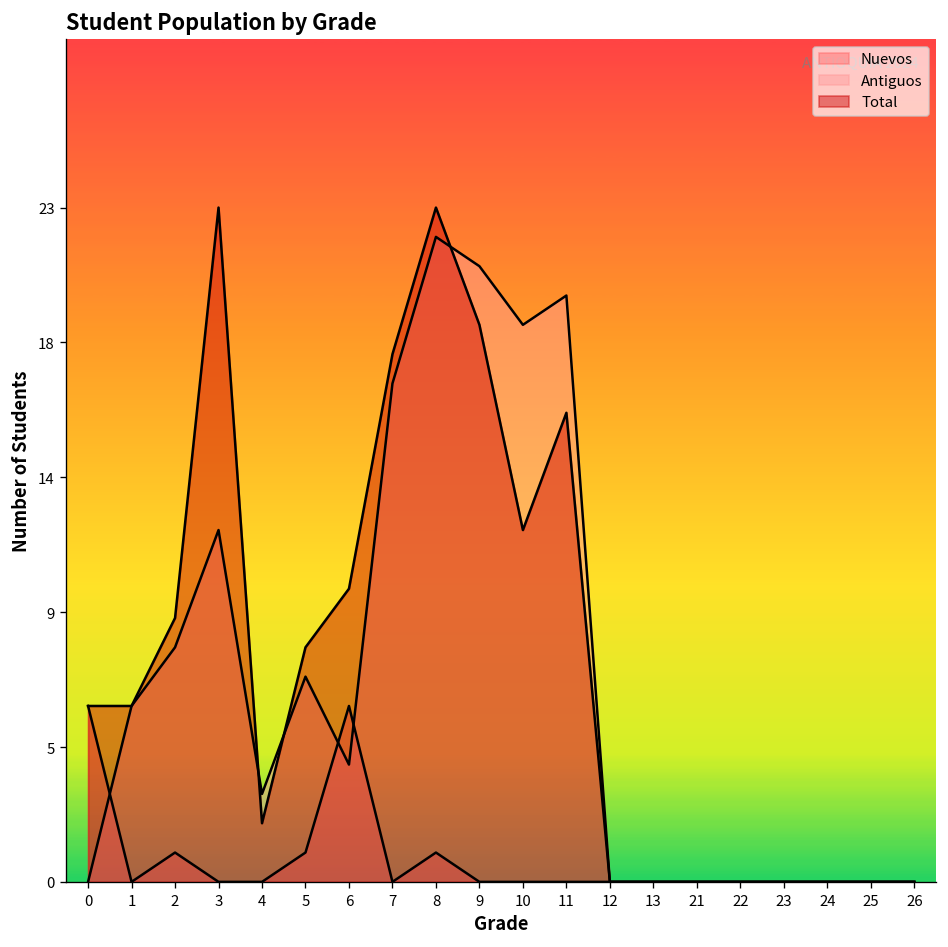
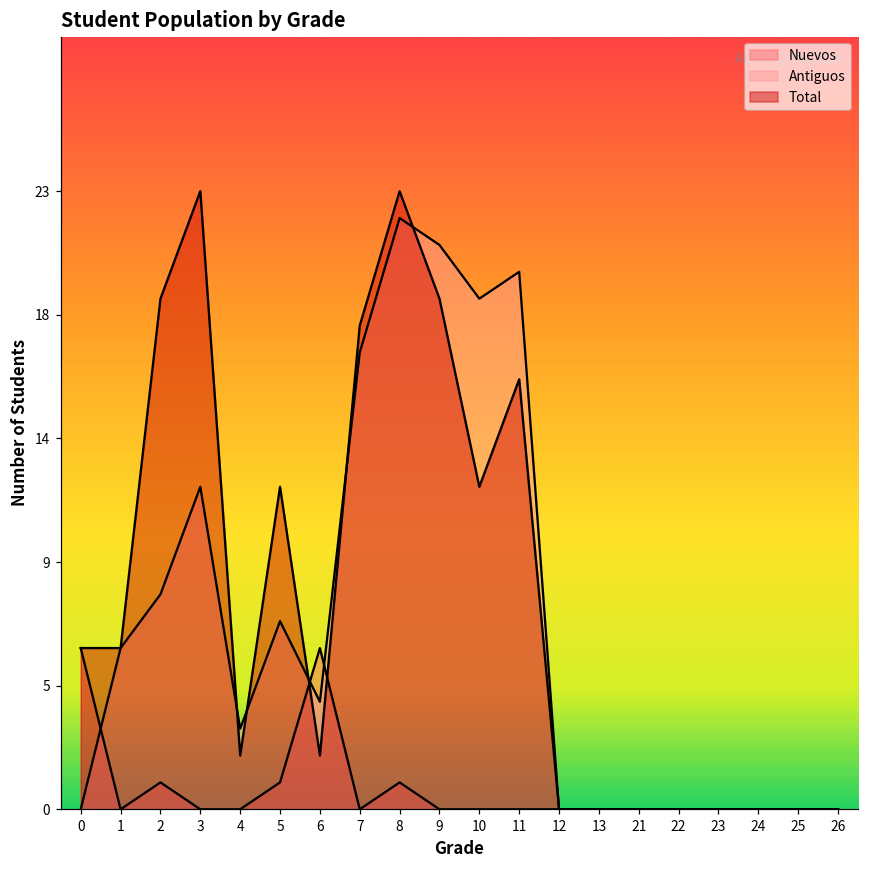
Total, 2: 9 -> 19
Total, 5: 8 -> 12
Total, 6: 10 -> 2
